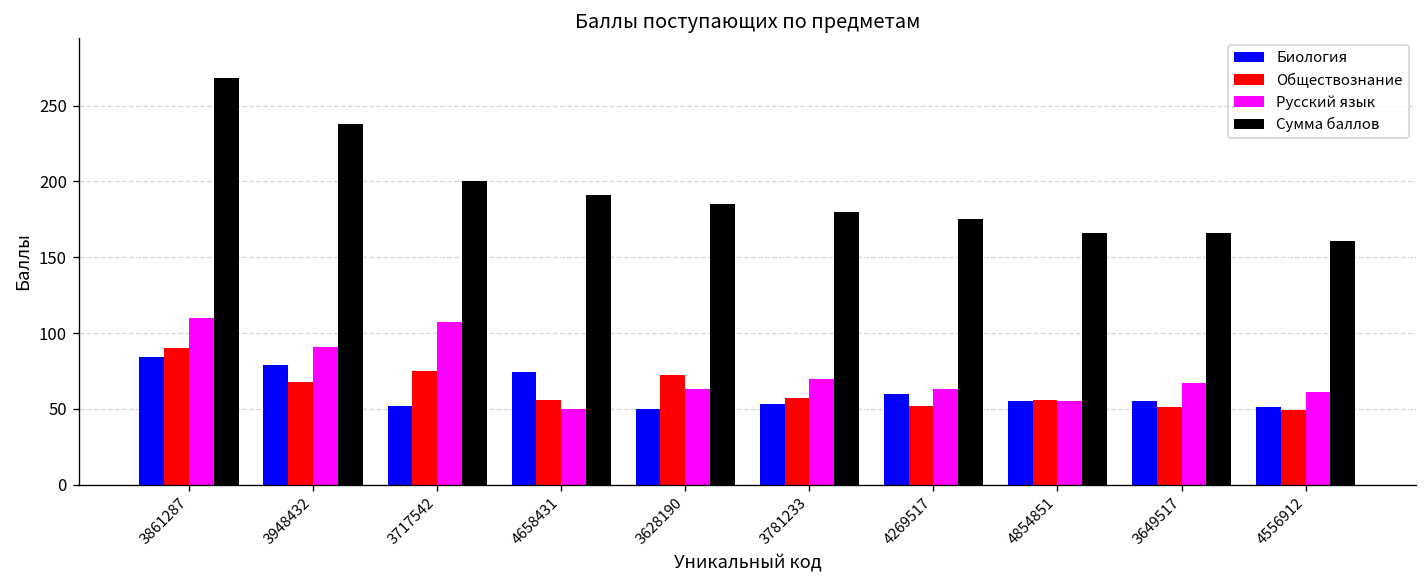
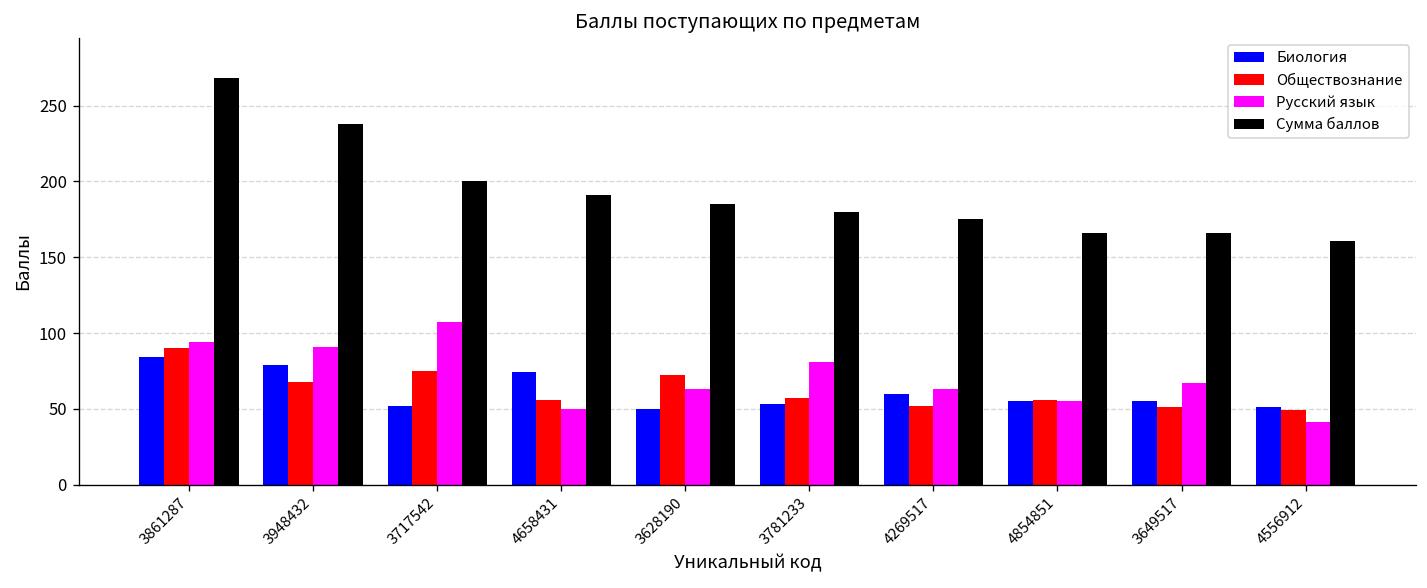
Русский язык, 3861287: 110 -> 94
Русский язык, 3781233: 70 -> 81
Русский язык, 4556912: 61 -> 41
